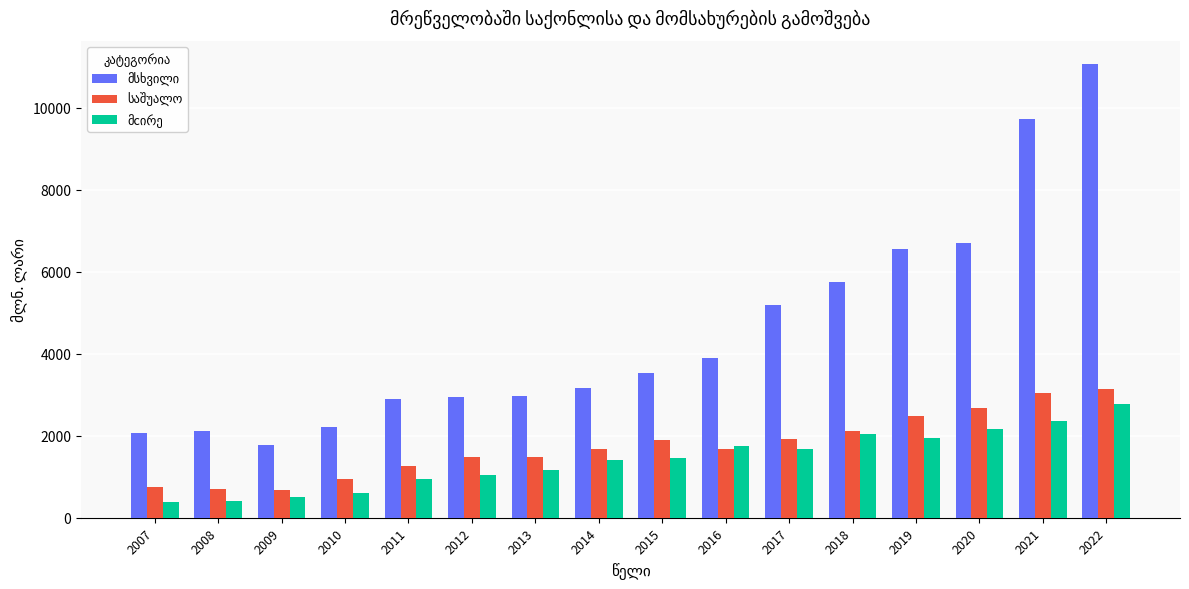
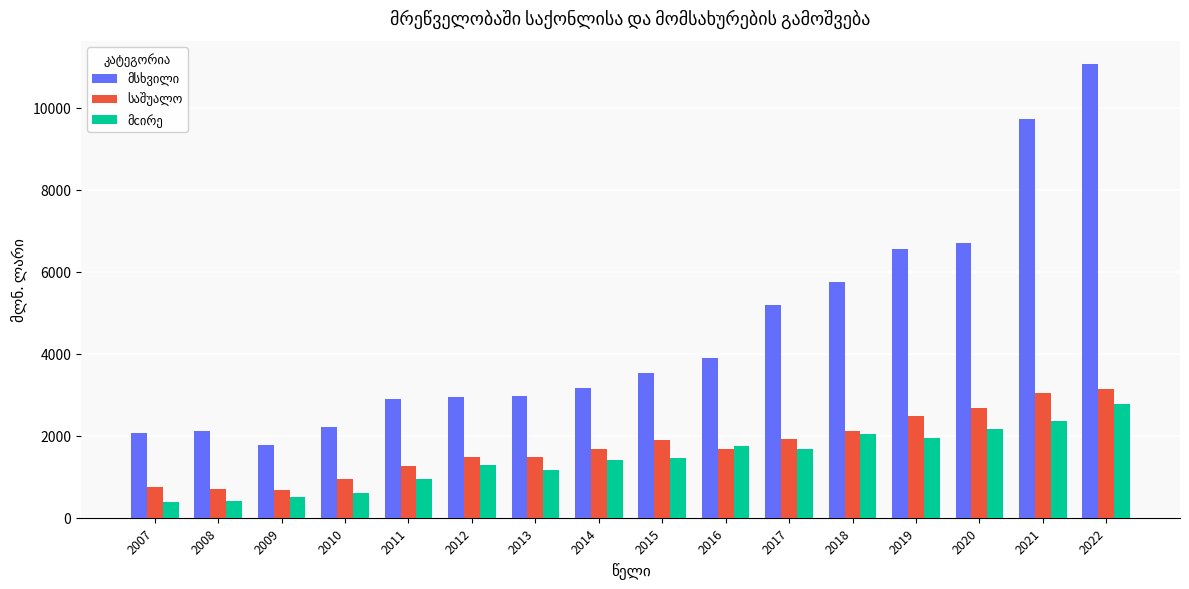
მcირე, 2012: 1000 -> 1300
